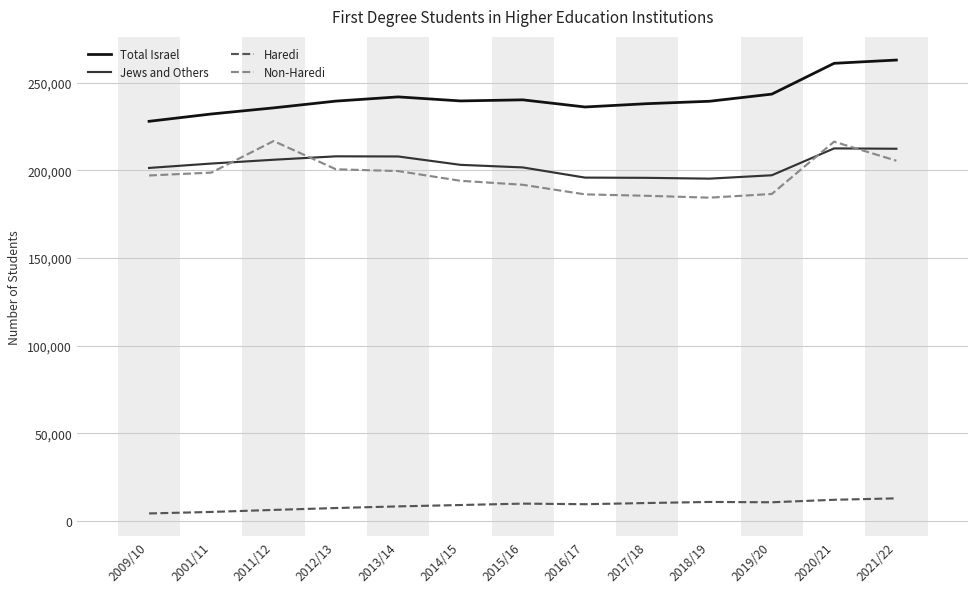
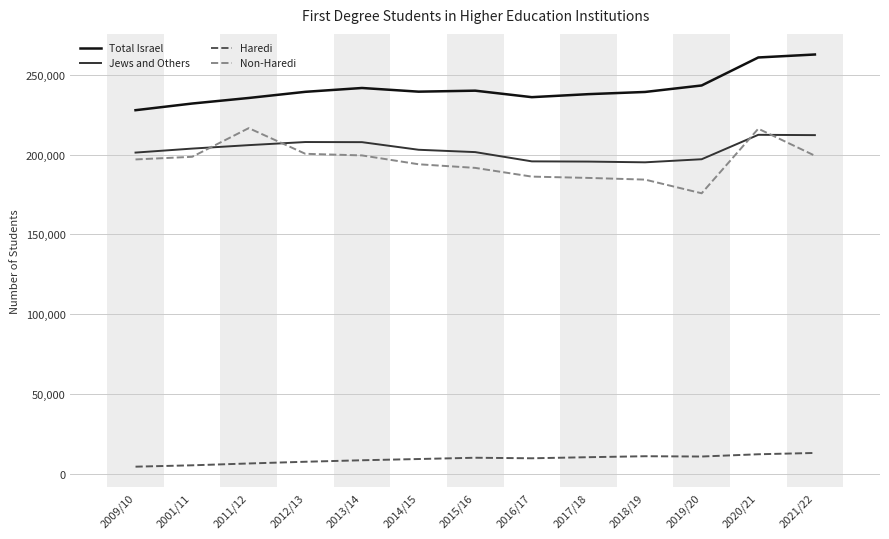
Non-Haredi, 2019/20: 186,000 -> 176,000
Non-Haredi, 2021/22: 205,000 -> 199,000
